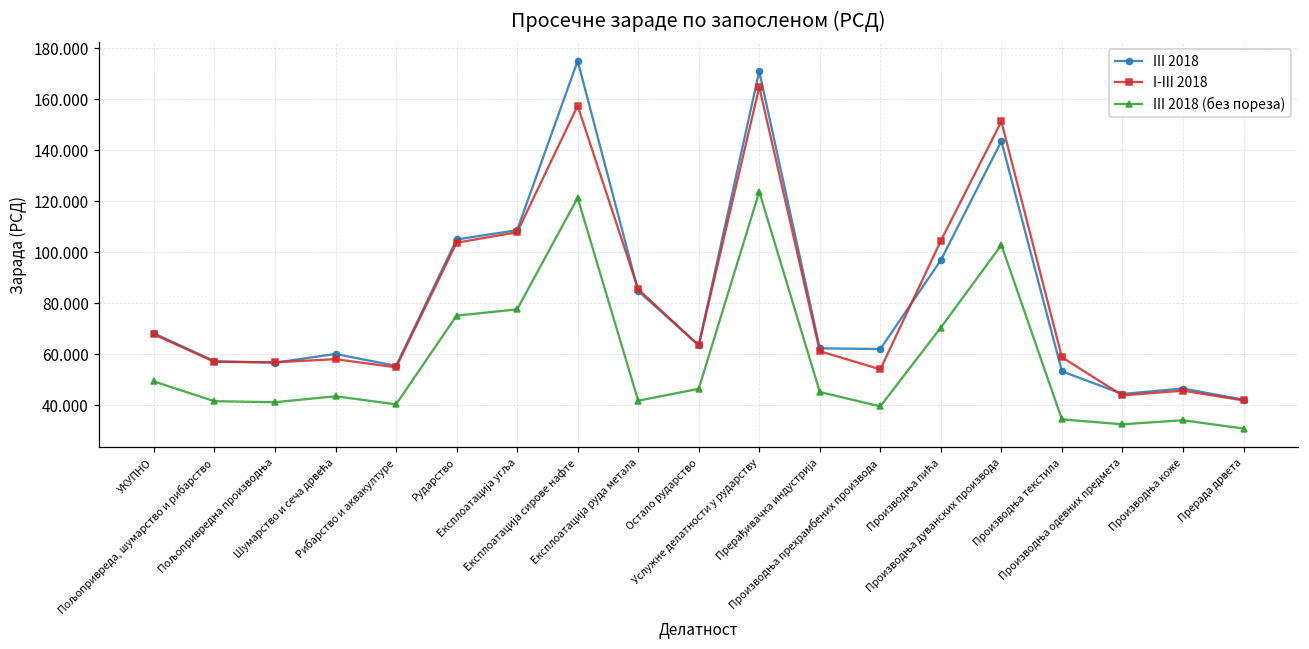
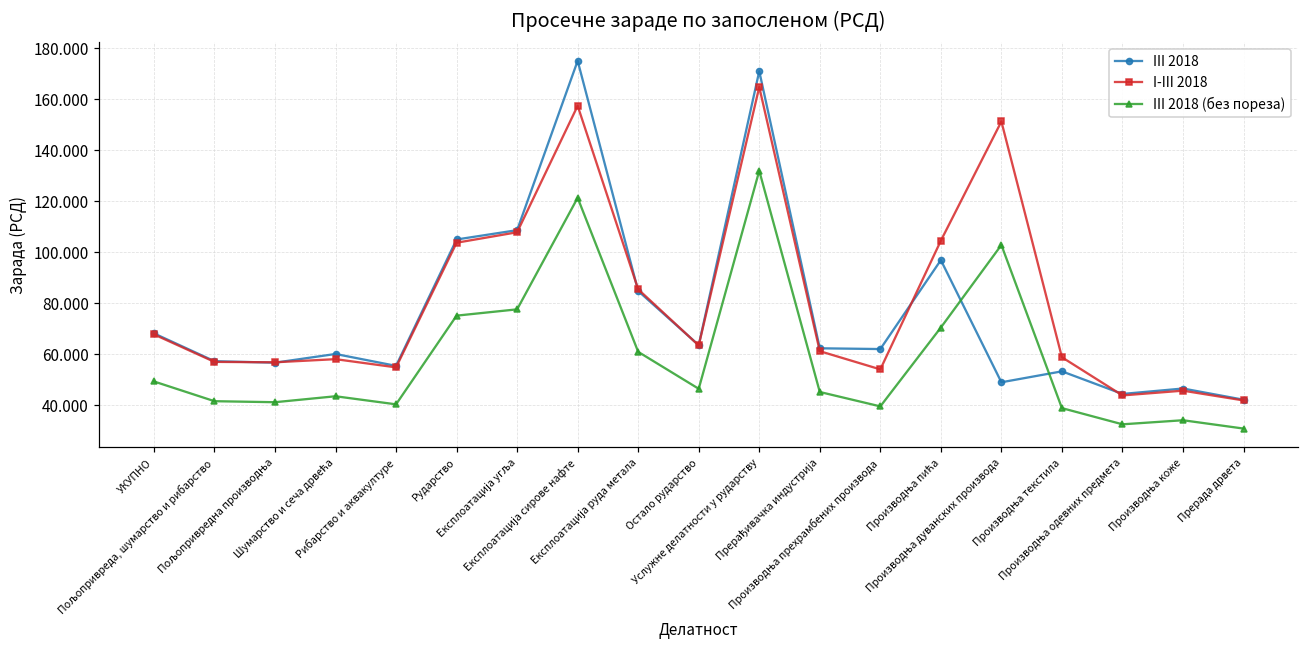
III 2018 (без пореза), Експлоатација руда метала: 42 -> 61
III 2018 (без пореза), Услужне делатности у рударству: 124 -> 132
III 2018, Производња дуванских производа: 144 -> 49
III 2018 (без пореза), Производња текстила: 35 -> 39
